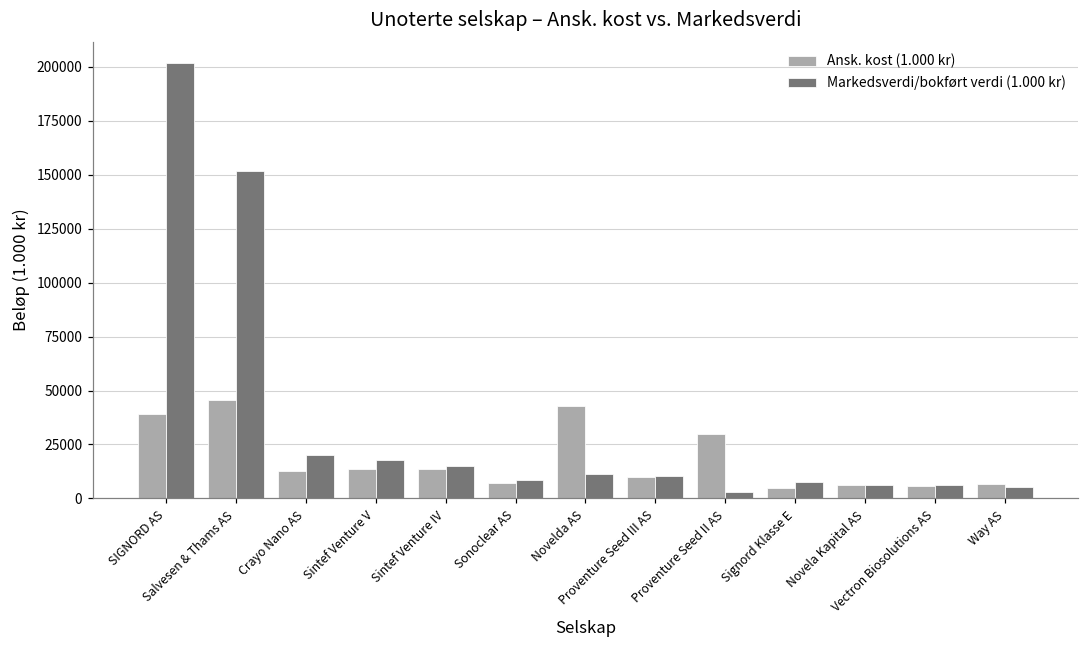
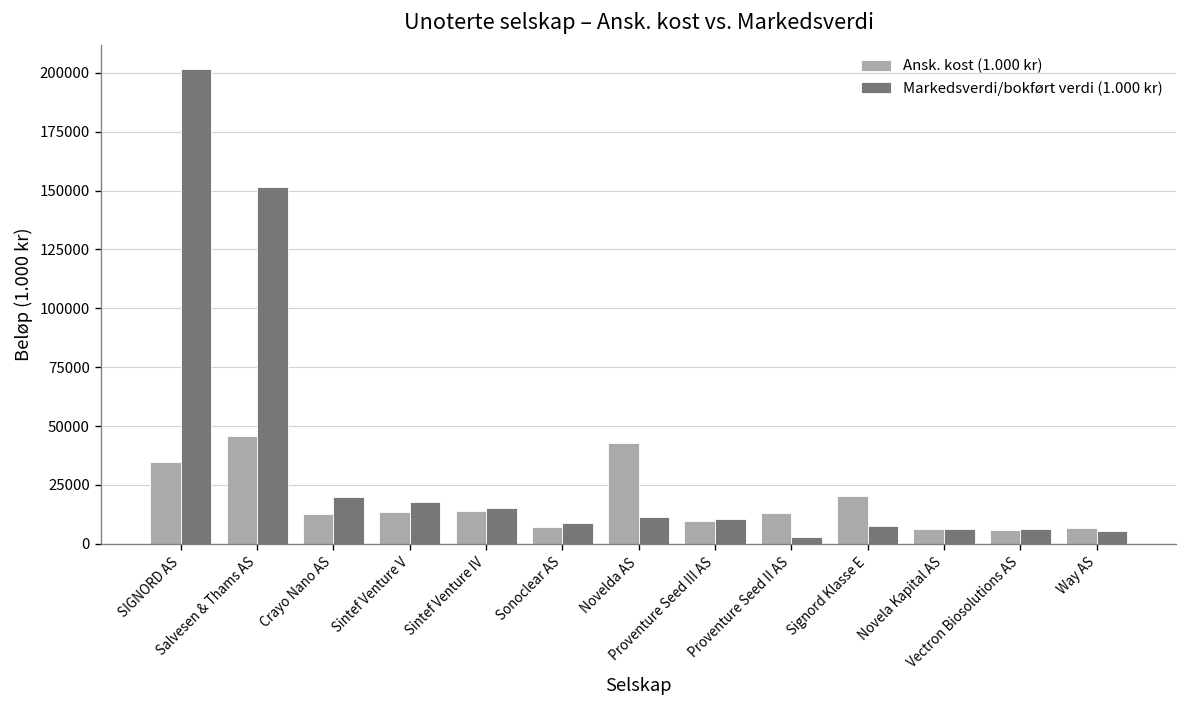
Ansk. kost (1.000 kr), SIGNORD AS: 39000 -> 35000
Ansk. kost (1.000 kr), Proventure Seed II AS: 30000 -> 13000
Ansk. kost (1.000 kr), Signord Klasse E: 5000 -> 20000
